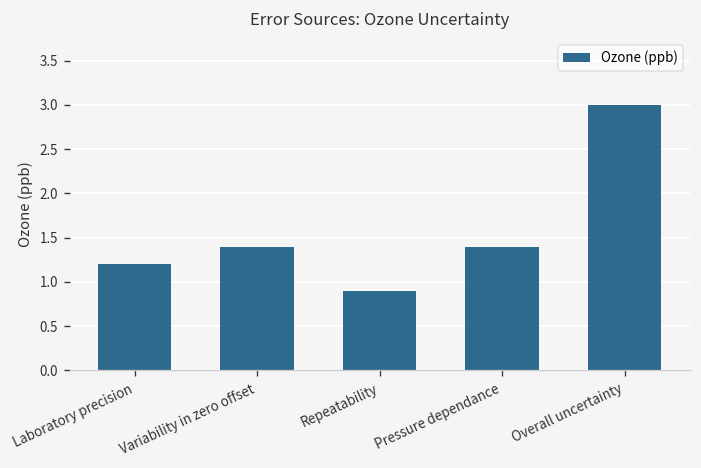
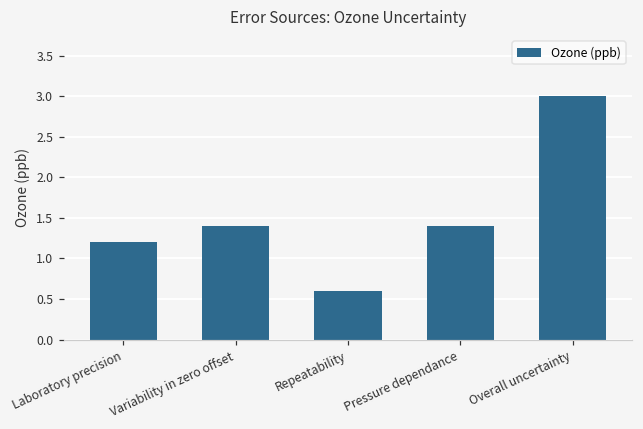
Repeatability: 0.9 -> 0.6
